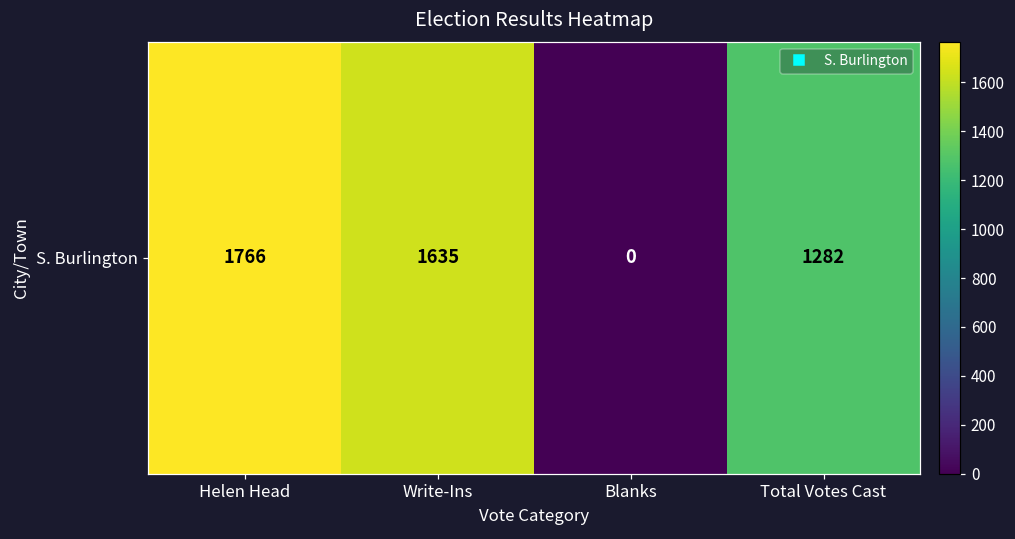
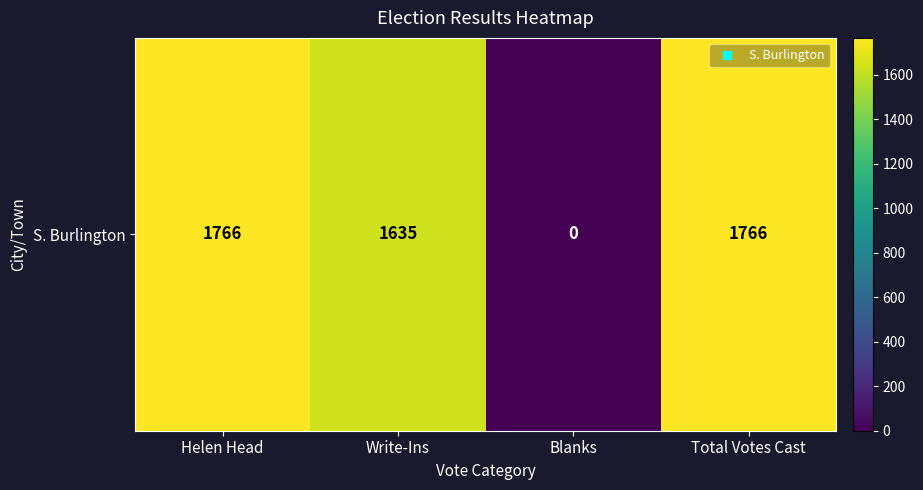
S. Burlington, Total Votes Cast: 1282 -> 1766
